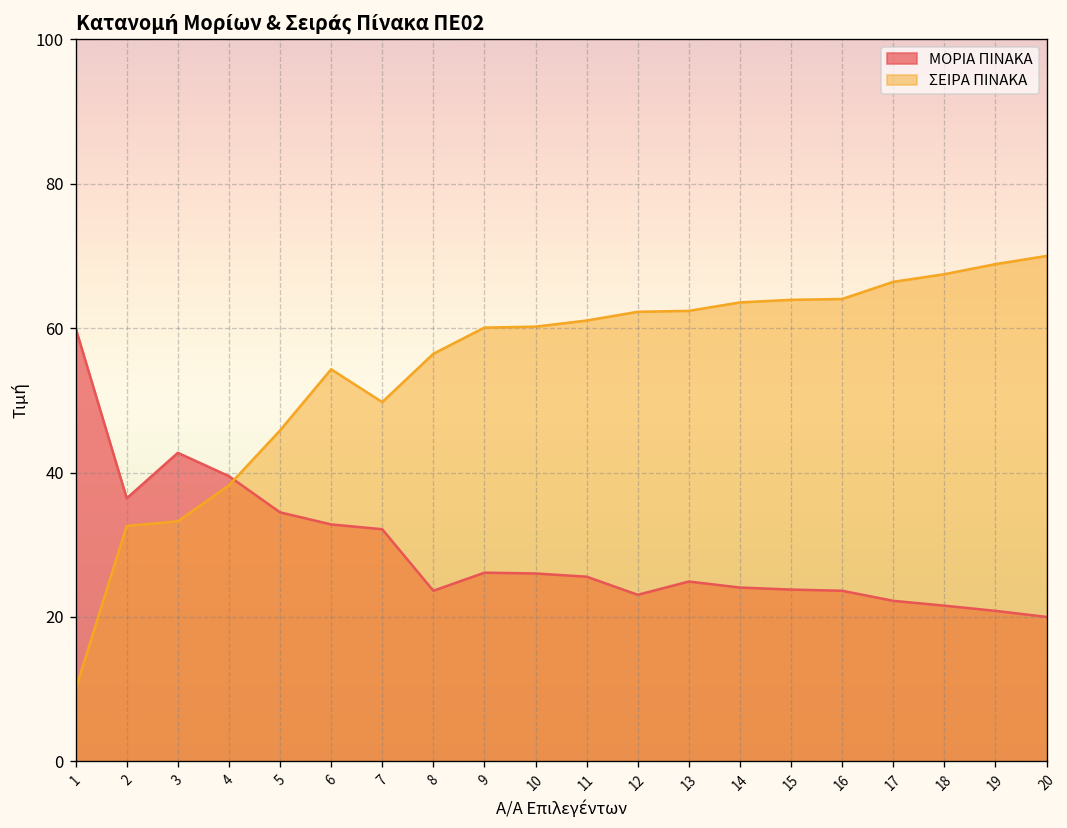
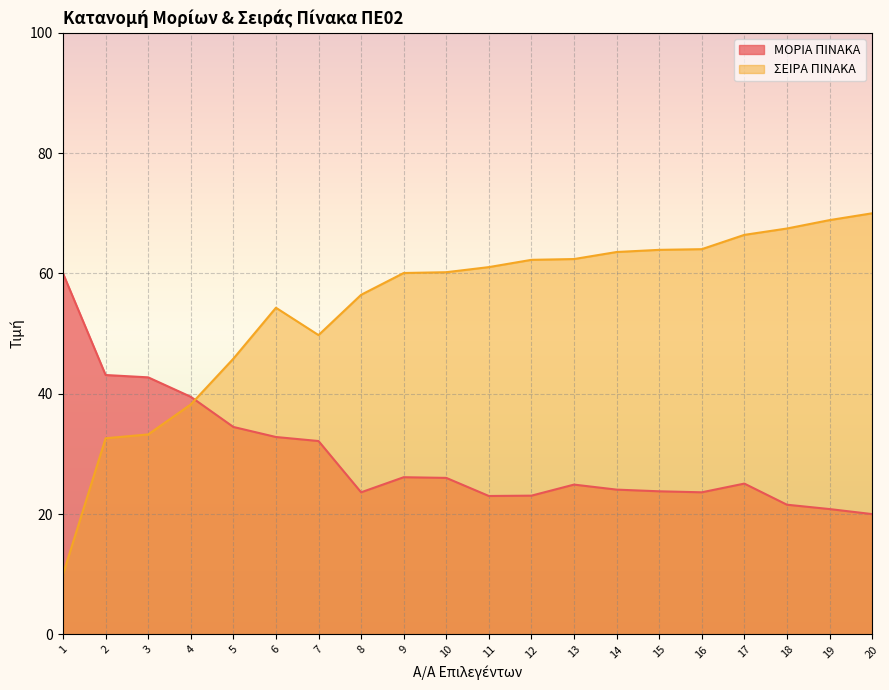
ΜΟΡΙΑ ΠΙΝΑΚΑ, 2: 36 -> 43
ΜΟΡΙΑ ΠΙΝΑΚΑ, 11: 26 -> 23
ΜΟΡΙΑ ΠΙΝΑΚΑ, 17: 22 -> 25
